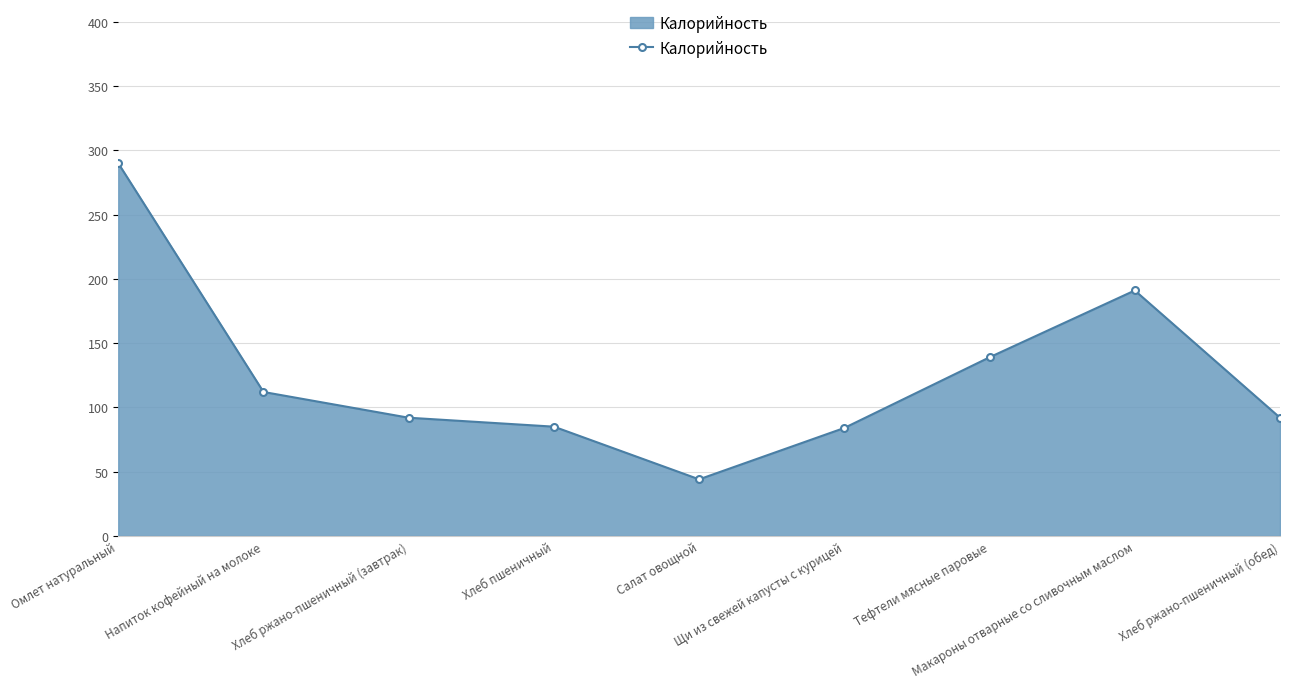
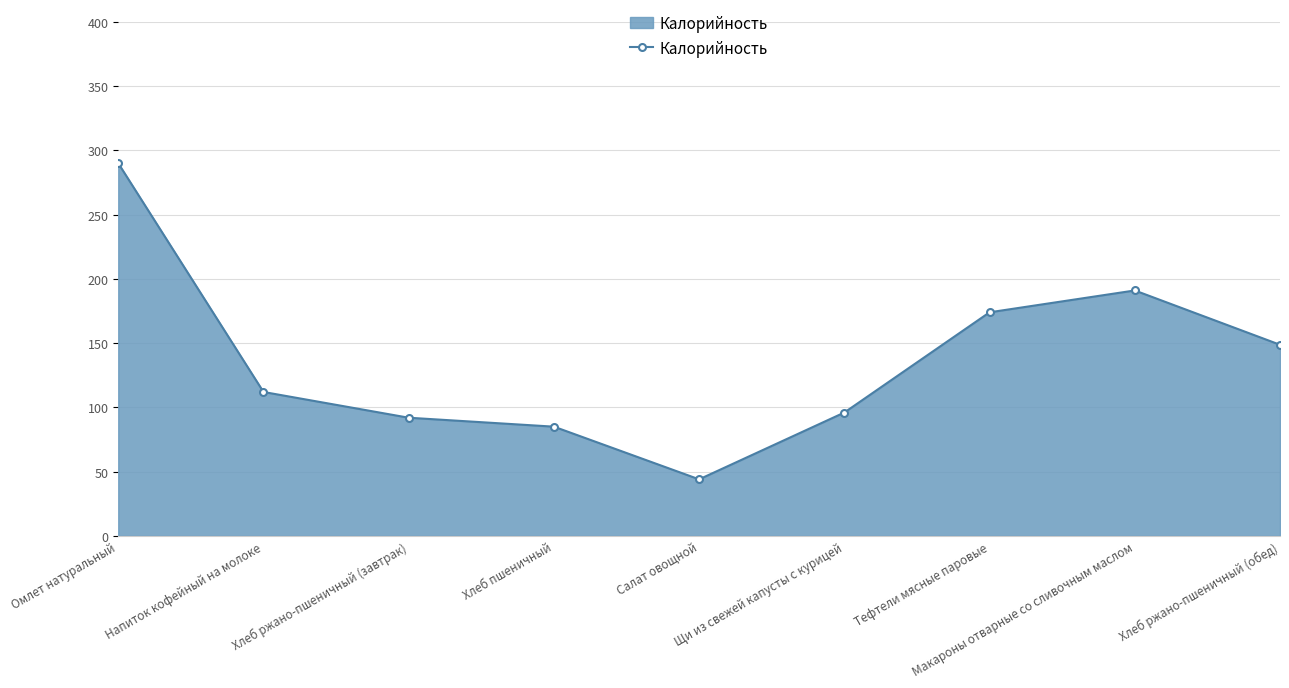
Щи из свежей капусты с курицей: 84 -> 96
Тефтели мясные паровые: 139 -> 174
Хлеб ржано-пшеничный (обед): 92 -> 149
